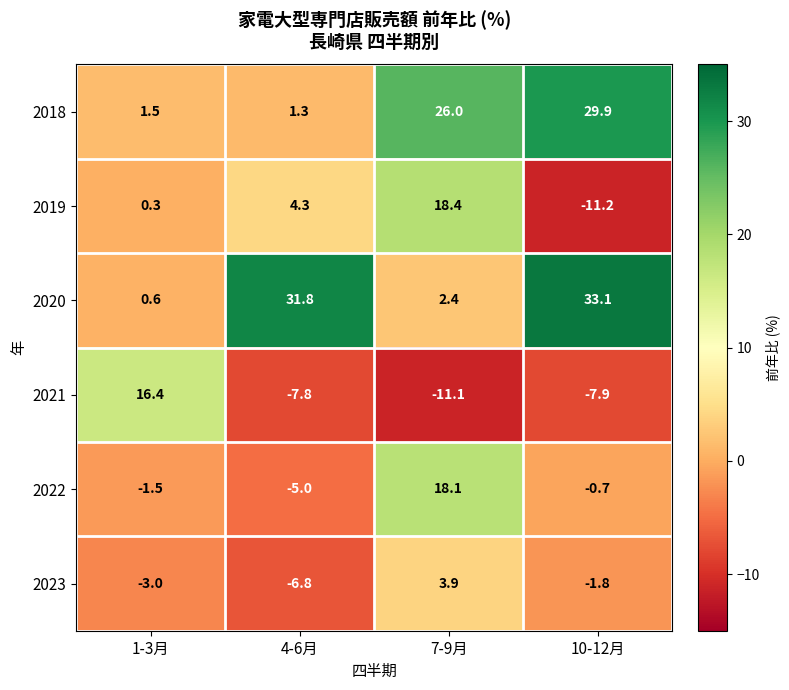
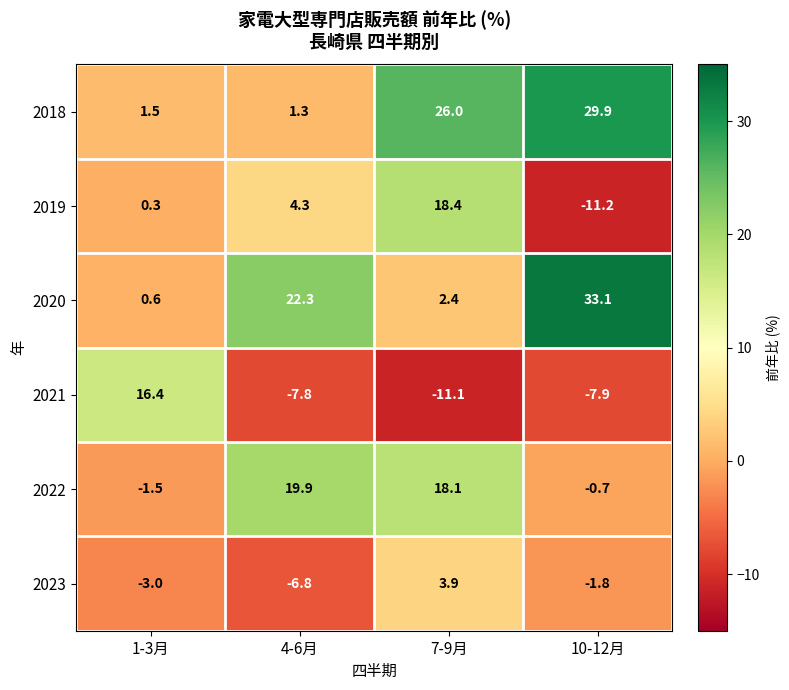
2020, 4-6月: 31.8 -> 22.3
2022, 4-6月: -5.0 -> 19.9
